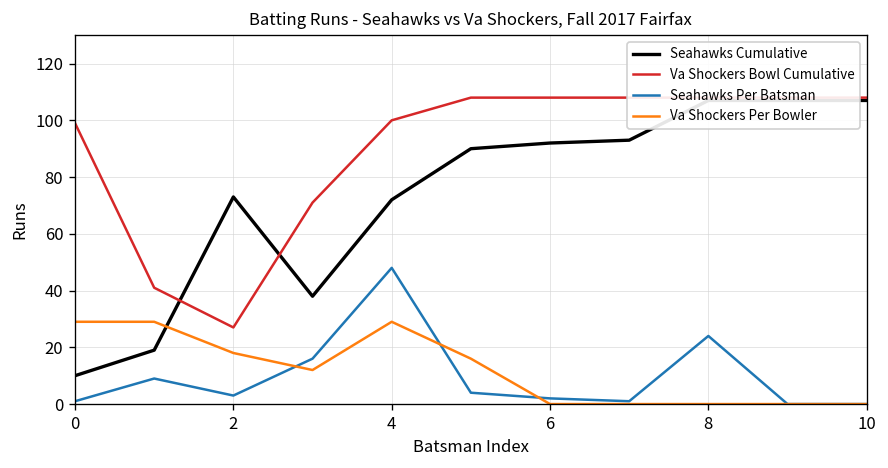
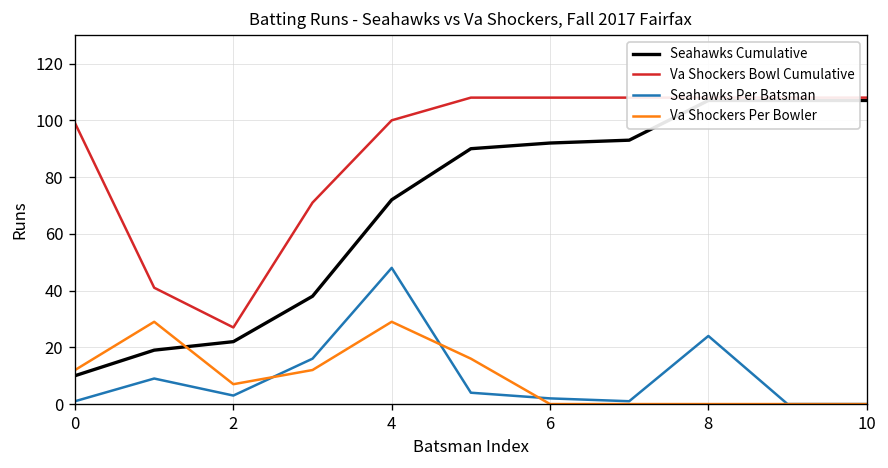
Va Shockers Per Bowler, 0: 29 -> 12
Seahawks Cumulative, 2: 73 -> 22
Va Shockers Per Bowler, 2: 18 -> 7
